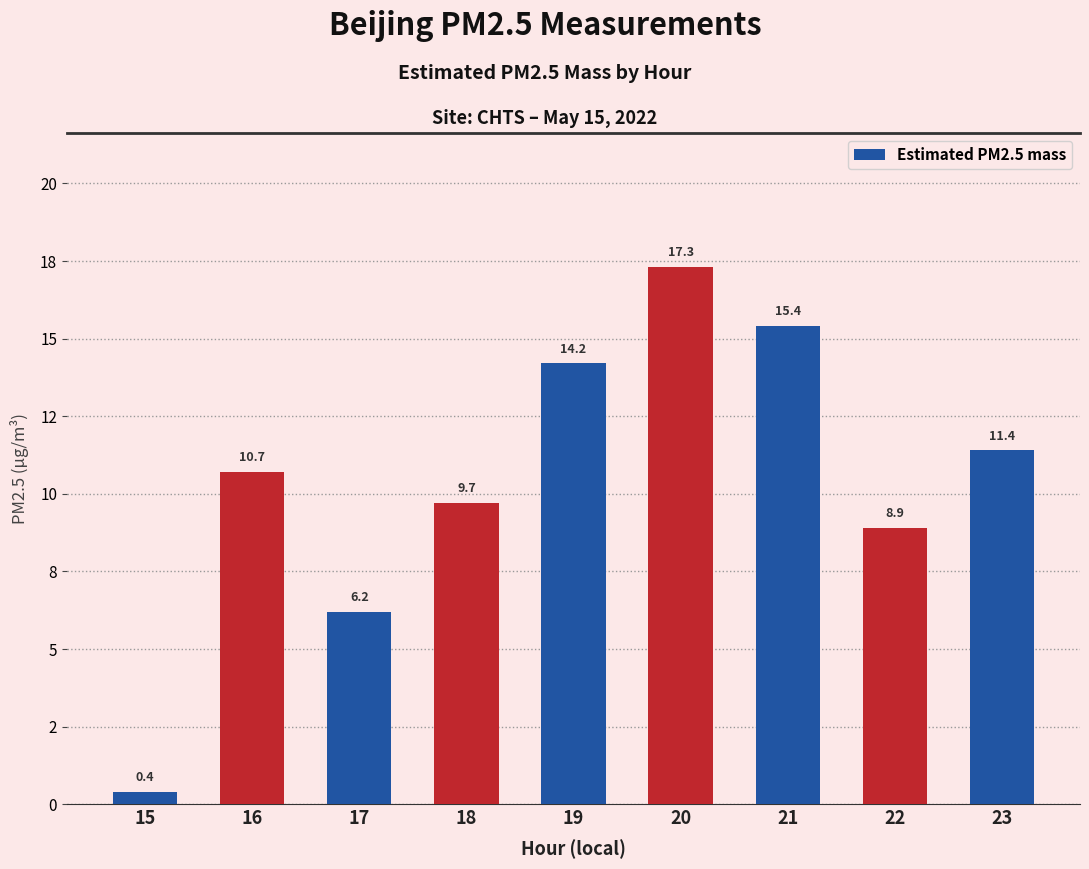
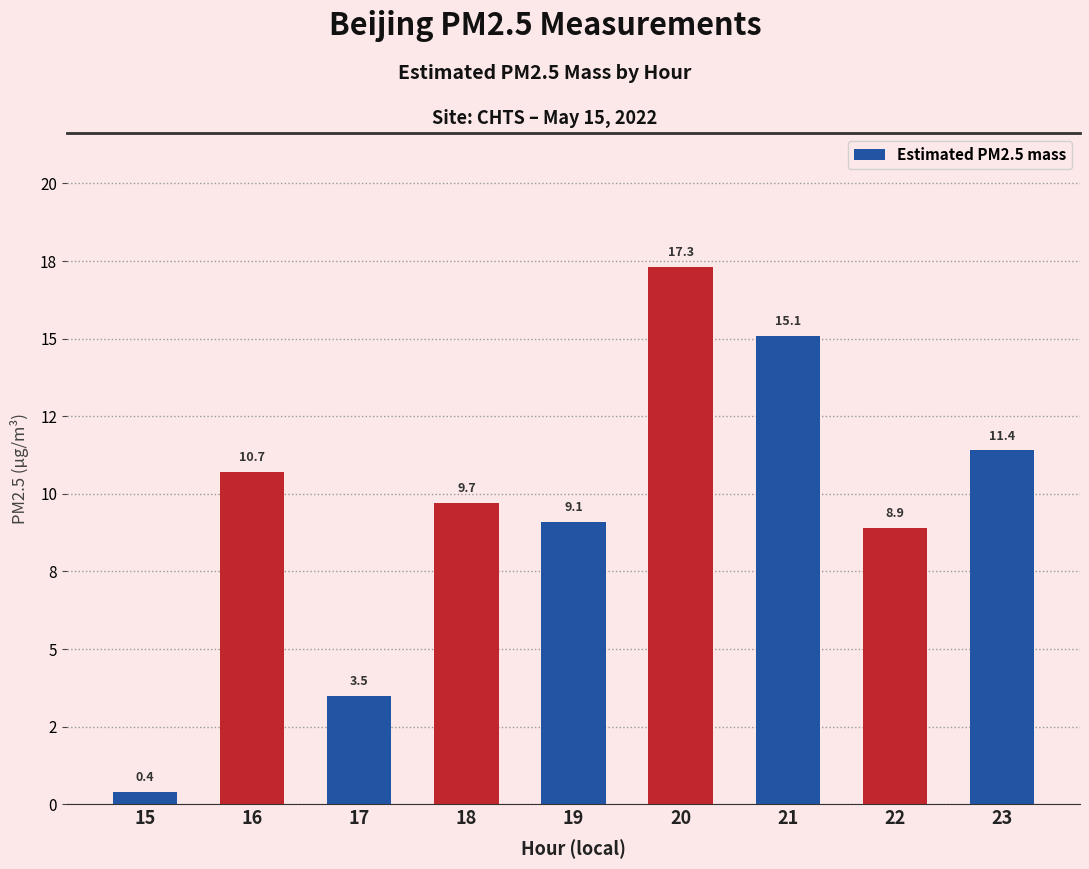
17: 6.2 -> 3.5
19: 14.2 -> 9.1
21: 15.4 -> 15.1
